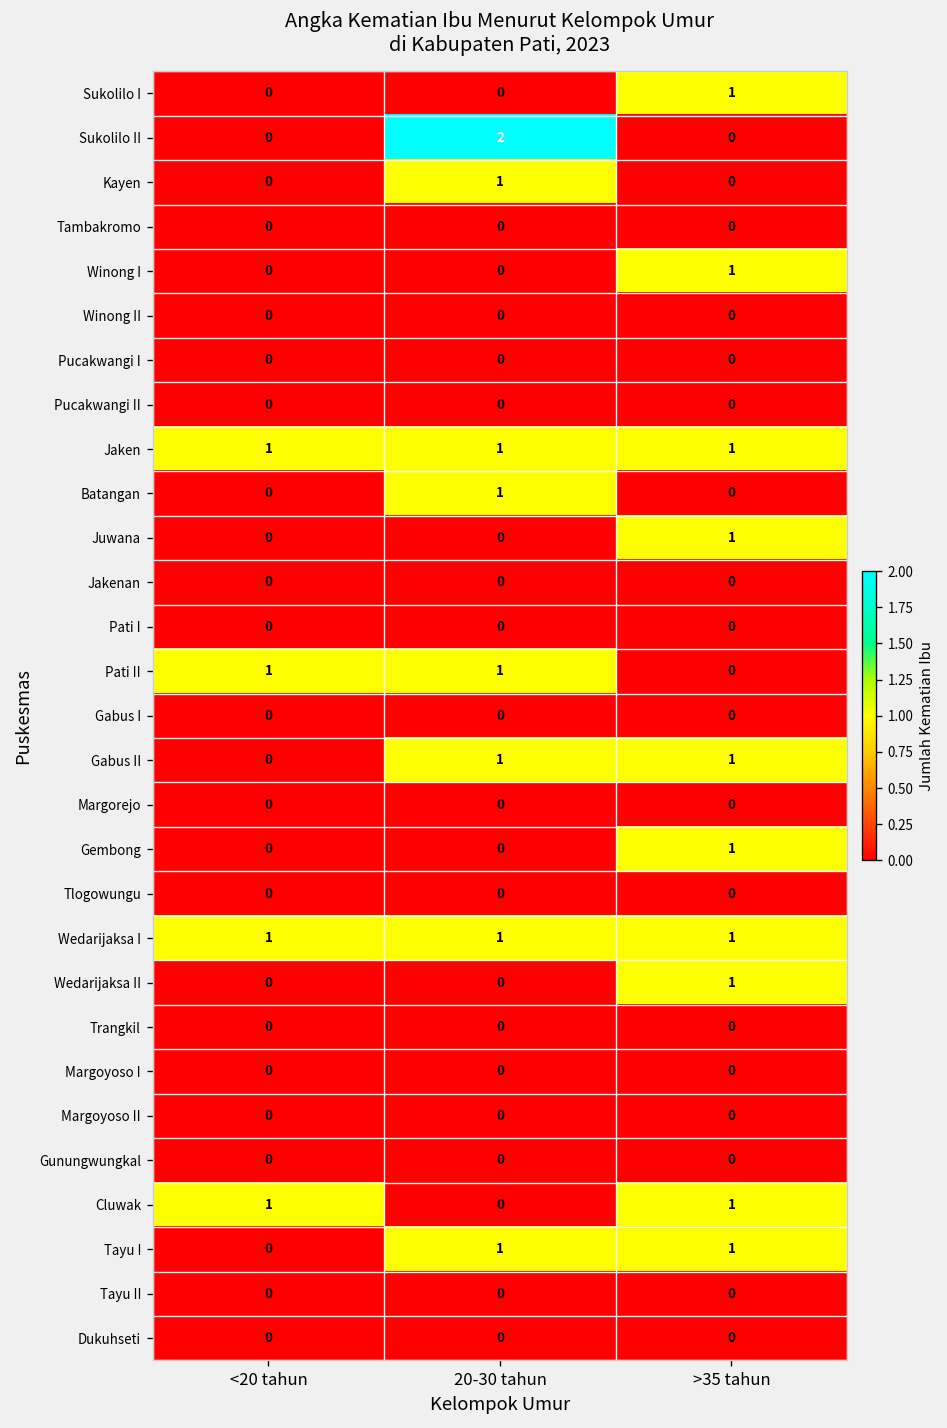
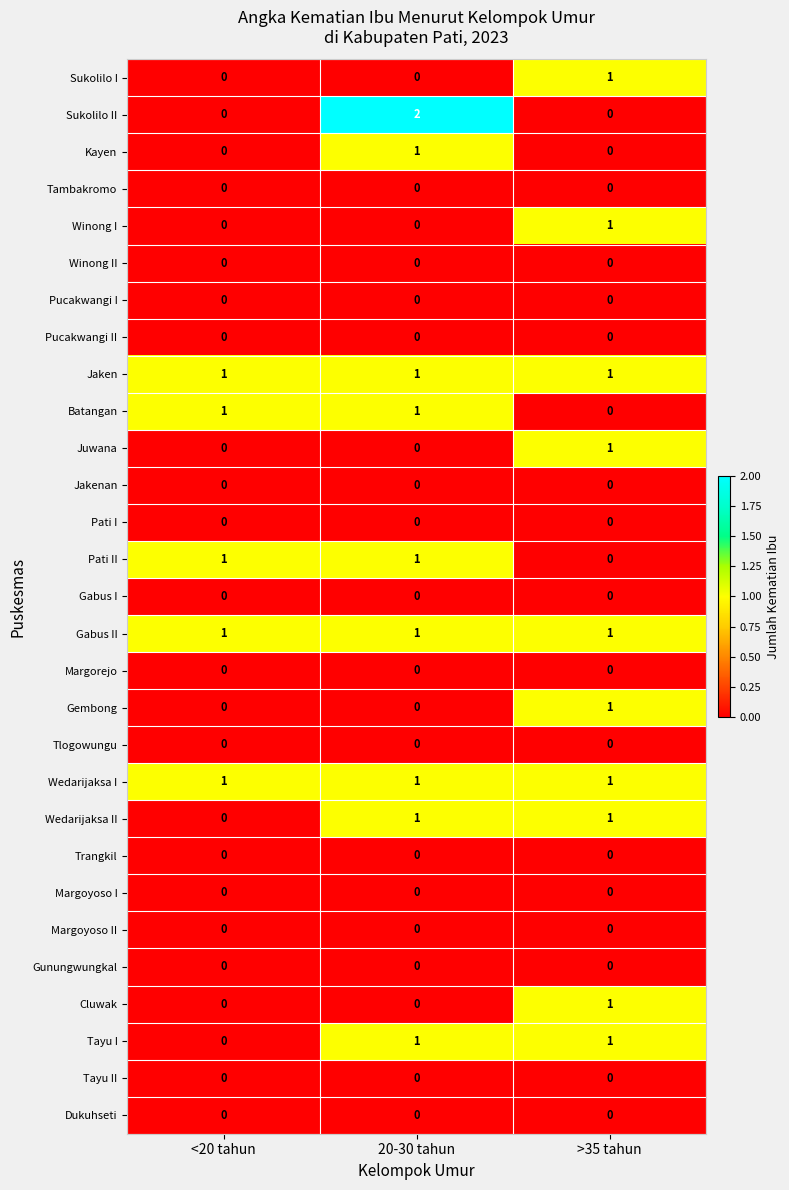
Batangan, <20 tahun: 0 -> 1
Gabus II, <20 tahun: 0 -> 1
Wedarijaksa II, 20-30 tahun: 0 -> 1
Cluwak, <20 tahun: 1 -> 0
